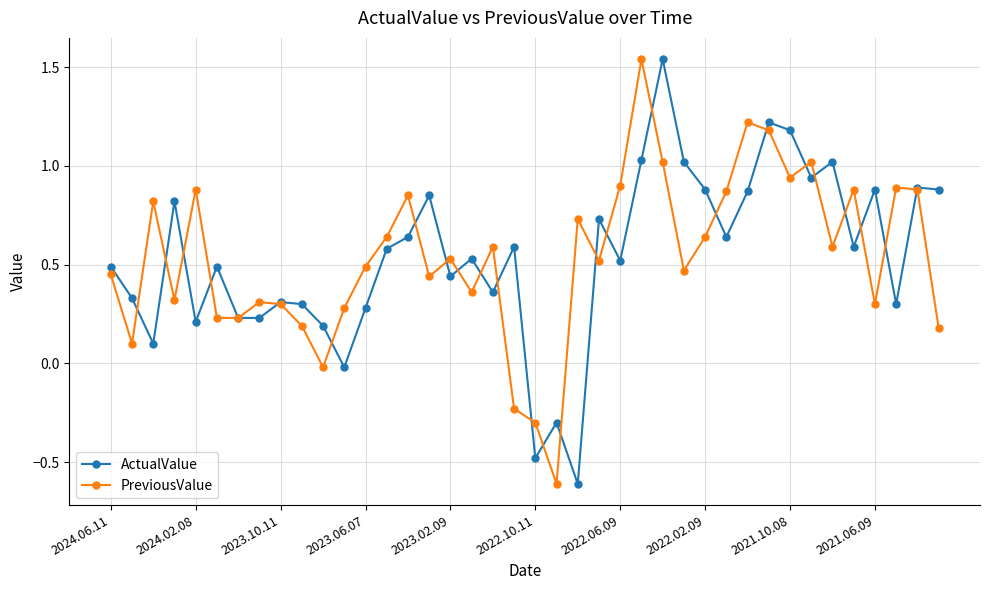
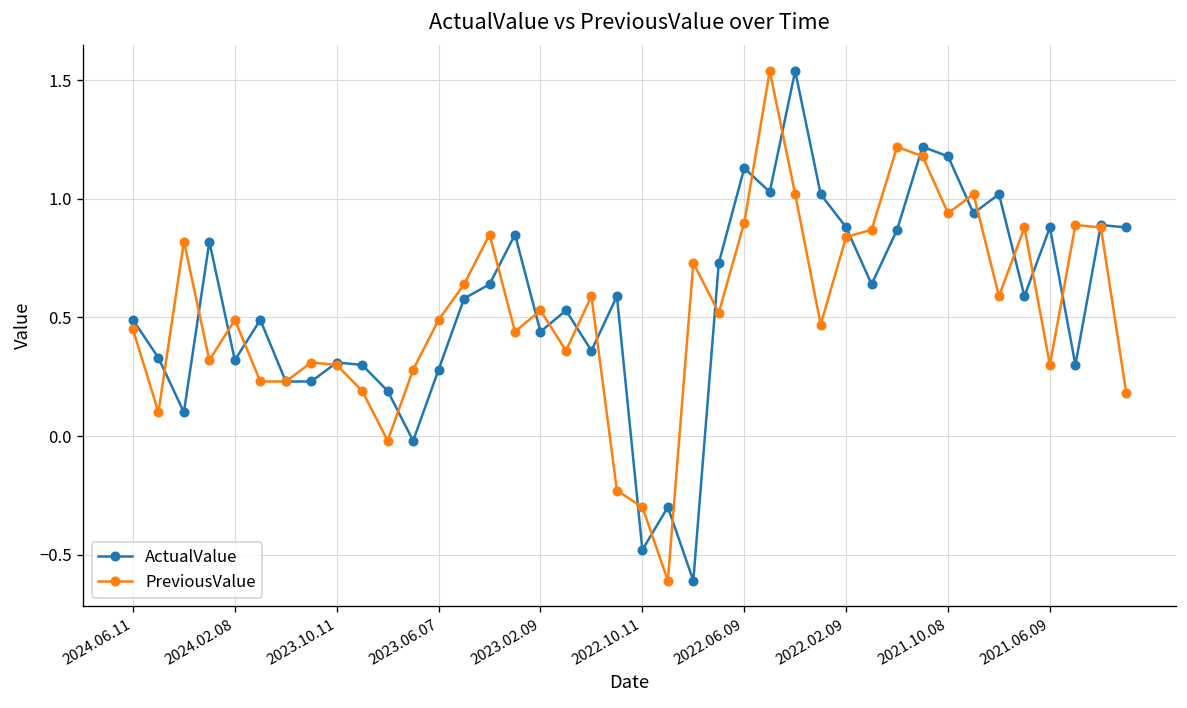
ActualValue, 2024.02.08: 0.21 -> 0.32
PreviousValue, 2024.02.08: 0.88 -> 0.49
ActualValue, 2022.06.09: 0.52 -> 1.13
PreviousValue, 2022.02.09: 0.64 -> 0.84
